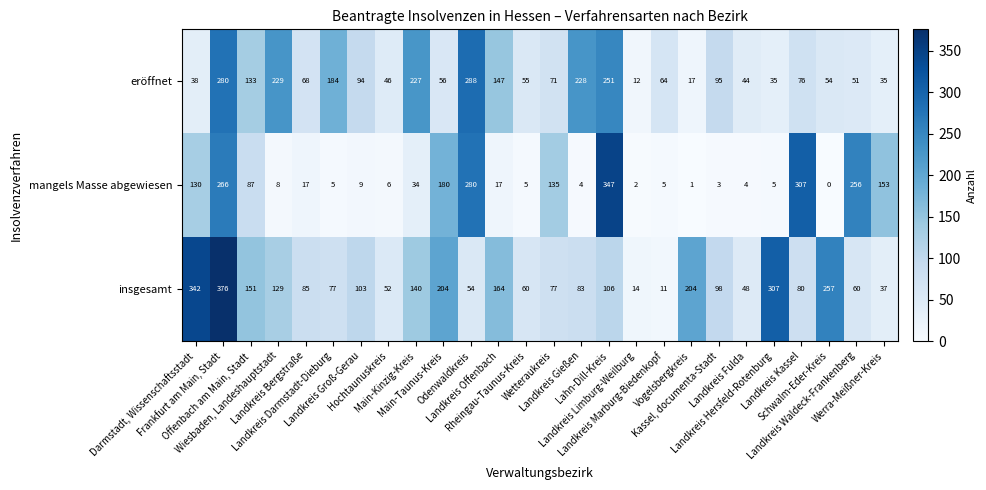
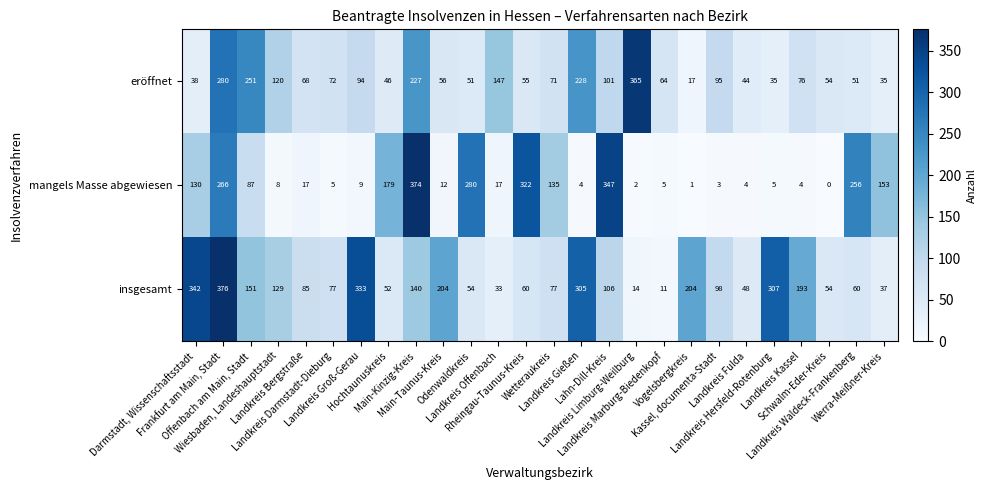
eröffnet, Offenbach am Main, Stadt: 133 -> 251
eröffnet, Wiesbaden, Landeshauptstadt: 229 -> 120
eröffnet, Landkreis Darmstadt-Dieburg: 184 -> 72
eröffnet, Odenwaldkreis: 288 -> 51
eröffnet, Lahn-Dill-Kreis: 251 -> 101
eröffnet, Landkreis Limburg-Weilburg: 12 -> 365
mangels Masse abgewiesen, Hochtaunuskreis: 6 -> 179
mangels Masse abgewiesen, Main-Kinzig-Kreis: 34 -> 374
mangels Masse abgewiesen, Main-Taunus-Kreis: 180 -> 12
mangels Masse abgewiesen, Rheingau-Taunus-Kreis: 5 -> 322
mangels Masse abgewiesen, Landkreis Kassel: 307 -> 4
insgesamt, Landkreis Groß-Gerau: 103 -> 333
insgesamt, Landkreis Offenbach: 164 -> 33
insgesamt, Landkreis Gießen: 83 -> 305
insgesamt, Landkreis Kassel: 80 -> 193
insgesamt, Schwalm-Eder-Kreis: 257 -> 54
